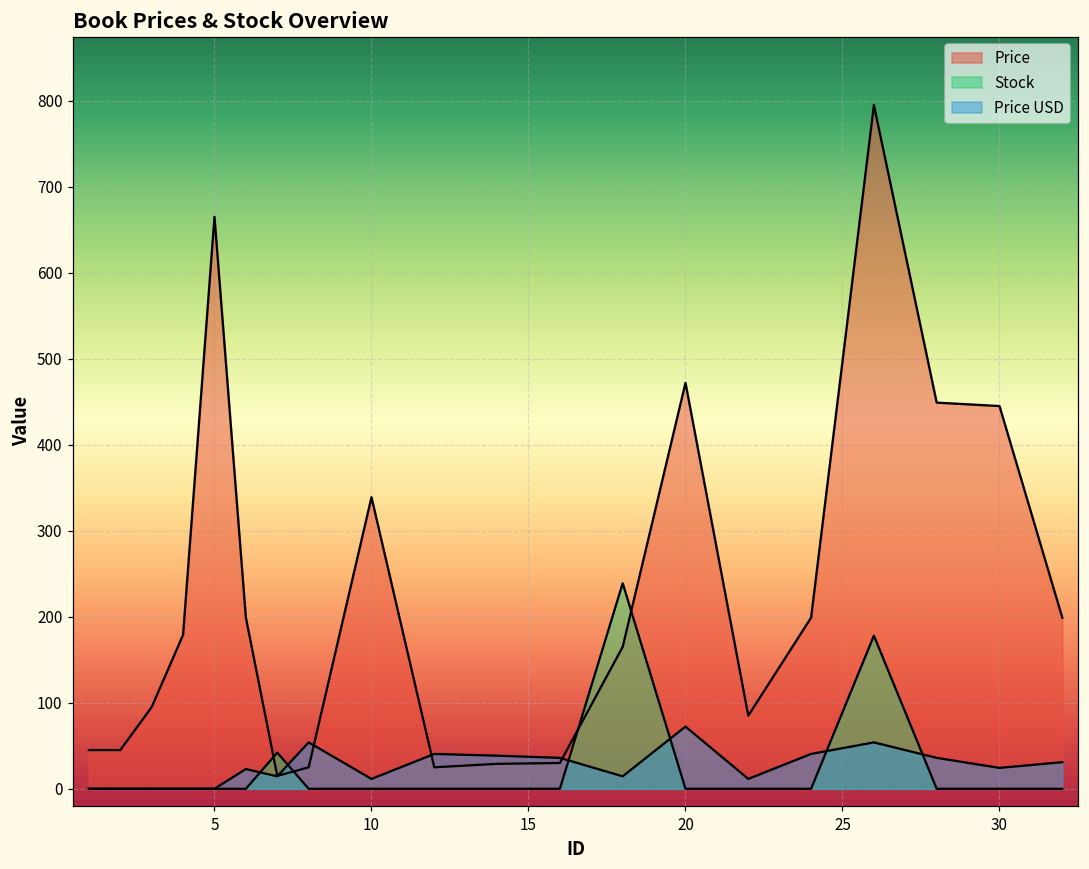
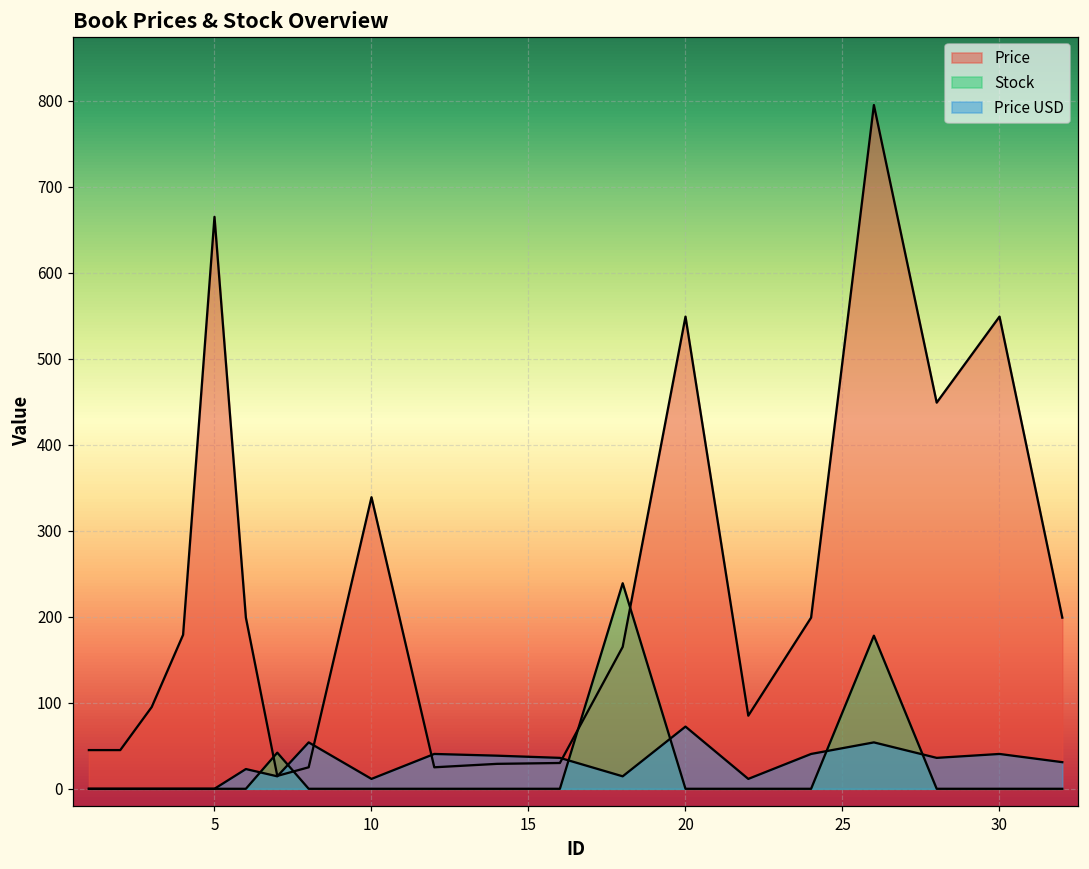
Price, 20: 470 -> 550
Price, 30: 450 -> 550
Price USD, 30: 20 -> 40
